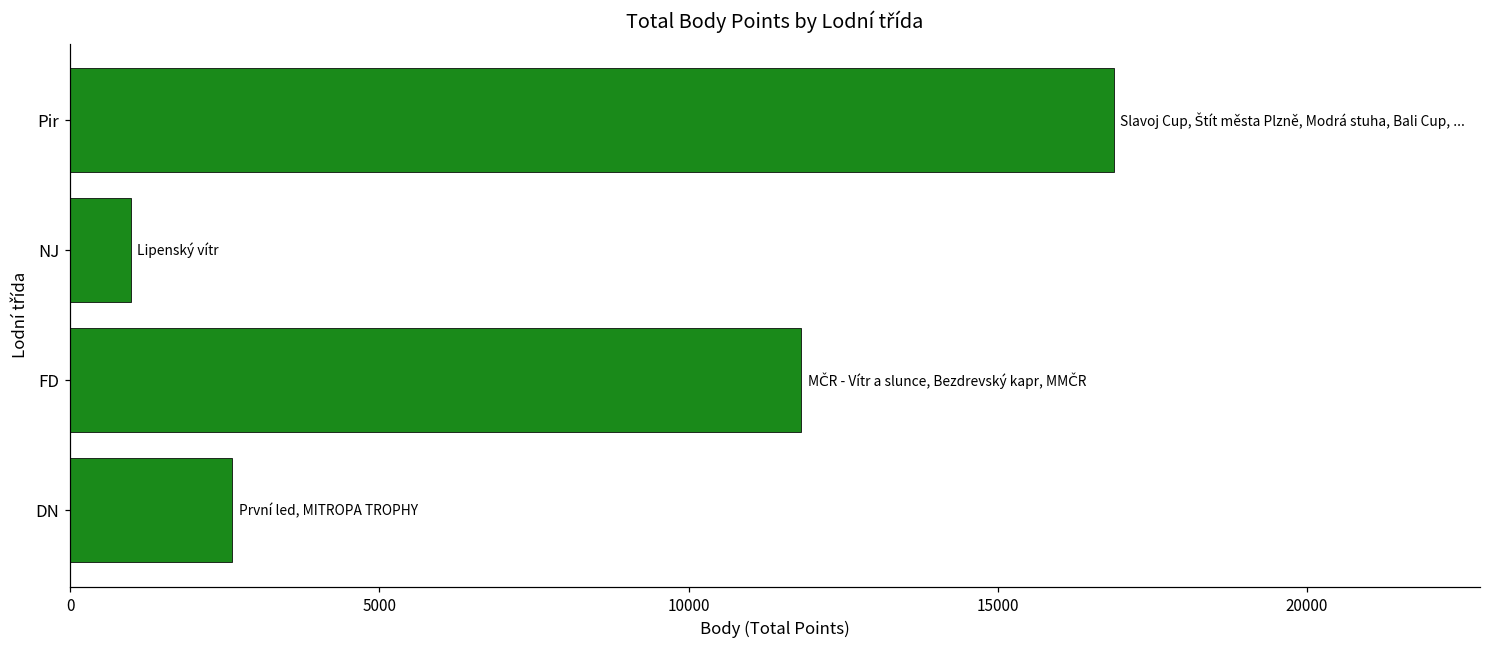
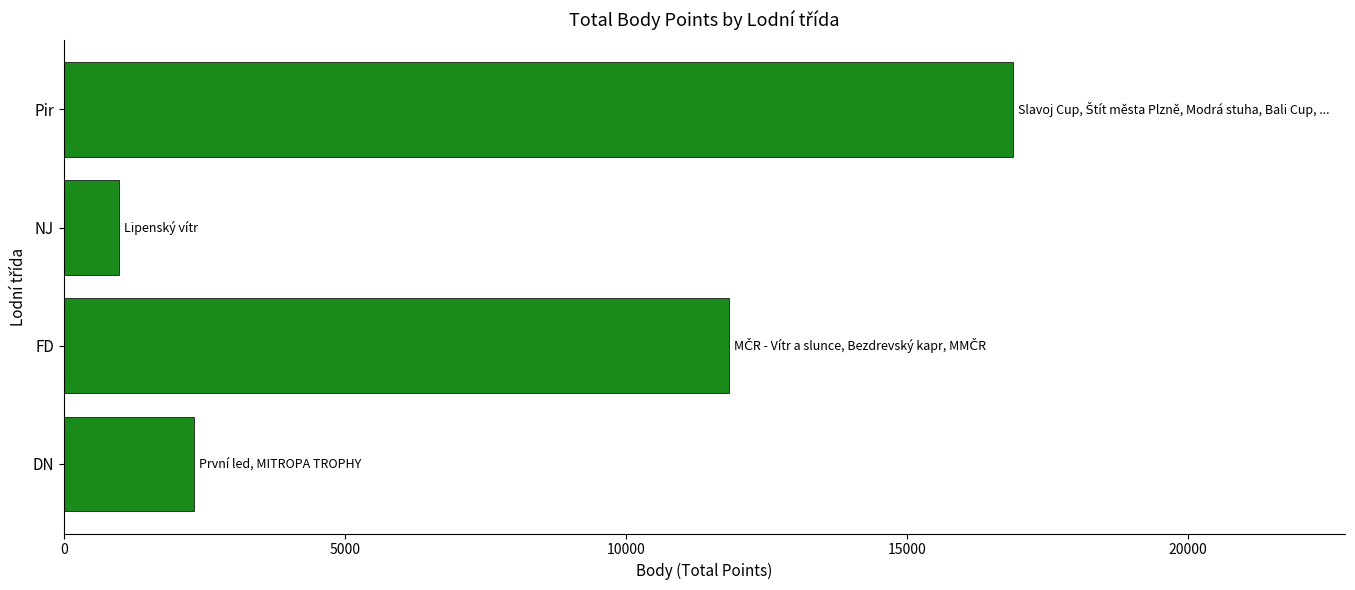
DN: 2600 -> 2300
